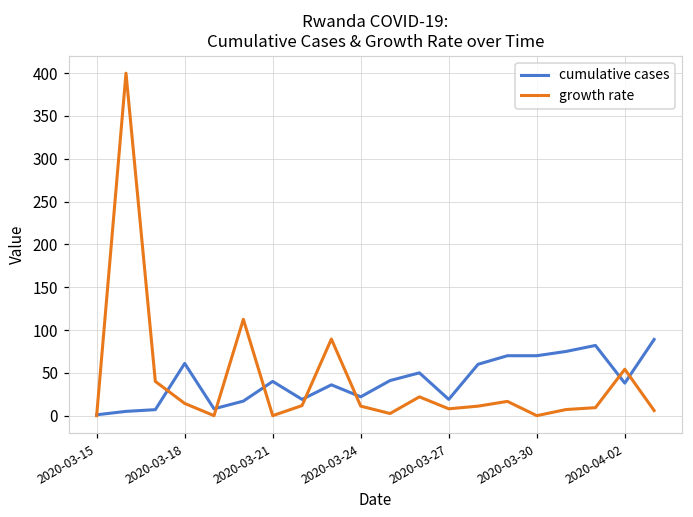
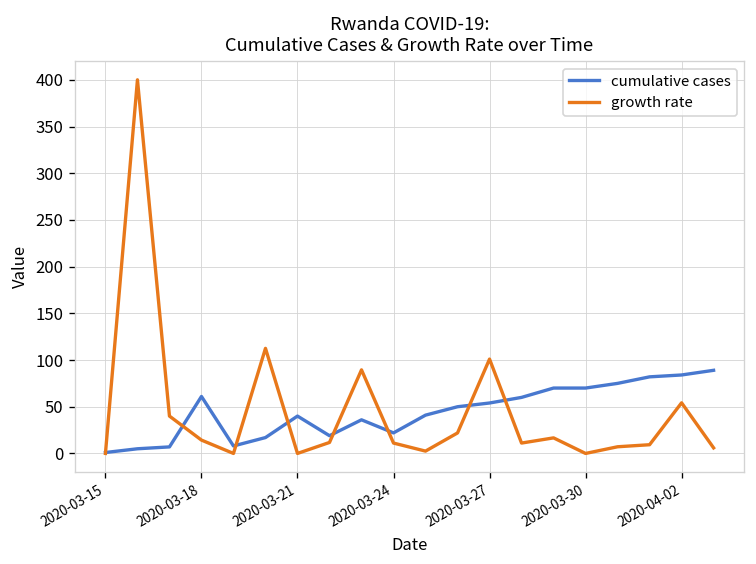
cumulative cases, 2020-03-27: 20 -> 50
growth rate, 2020-03-27: 10 -> 100
cumulative cases, 2020-04-02: 40 -> 80
